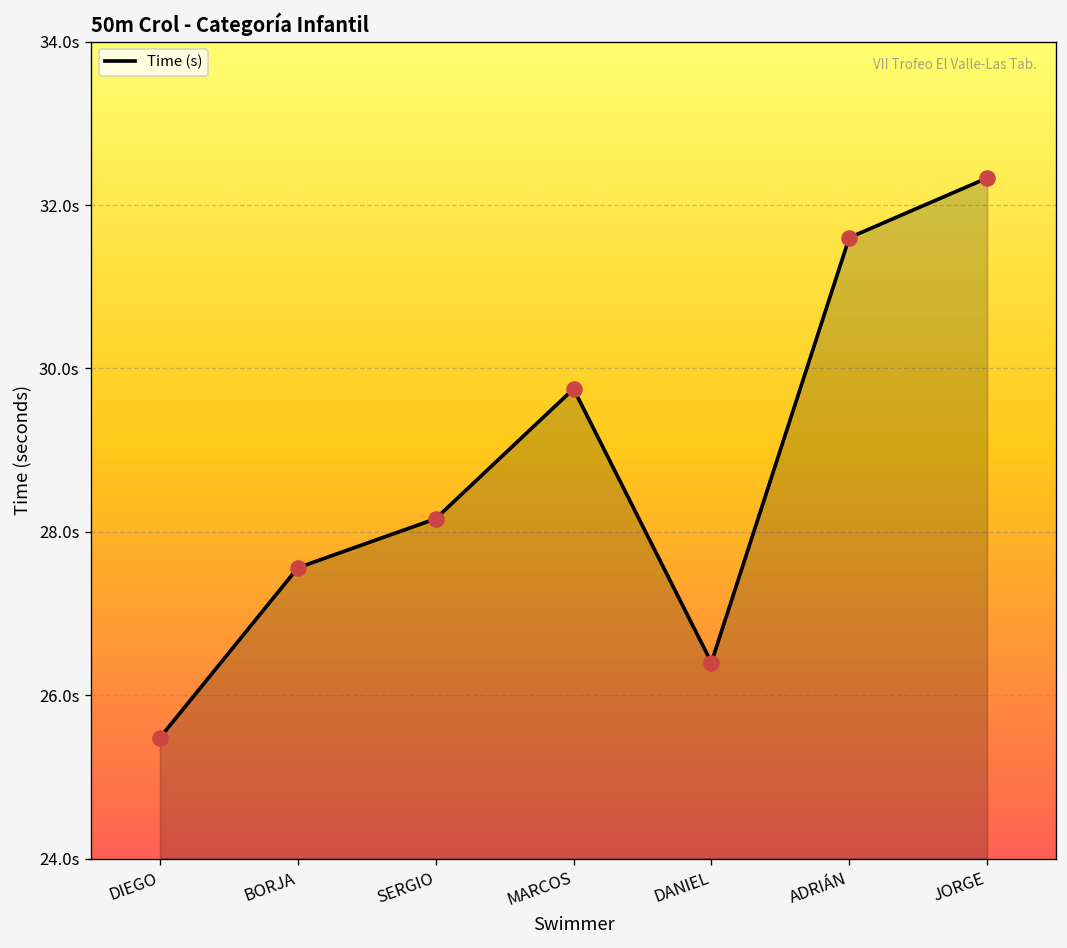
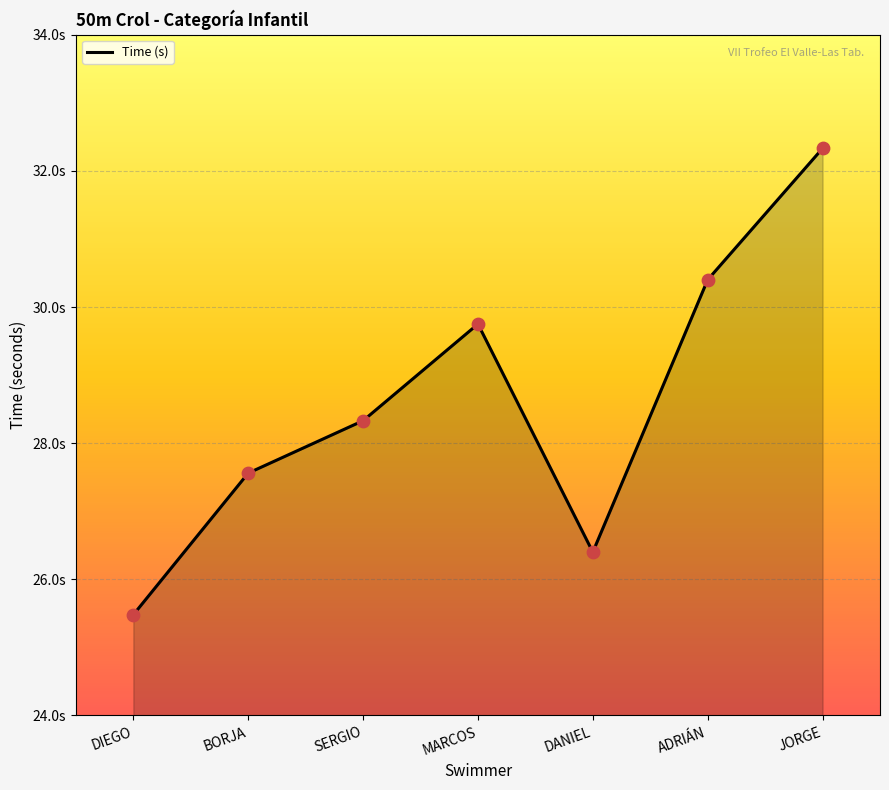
SERGIO: 28.2s -> 28.3s
ADRIÁN: 31.6s -> 30.4s
